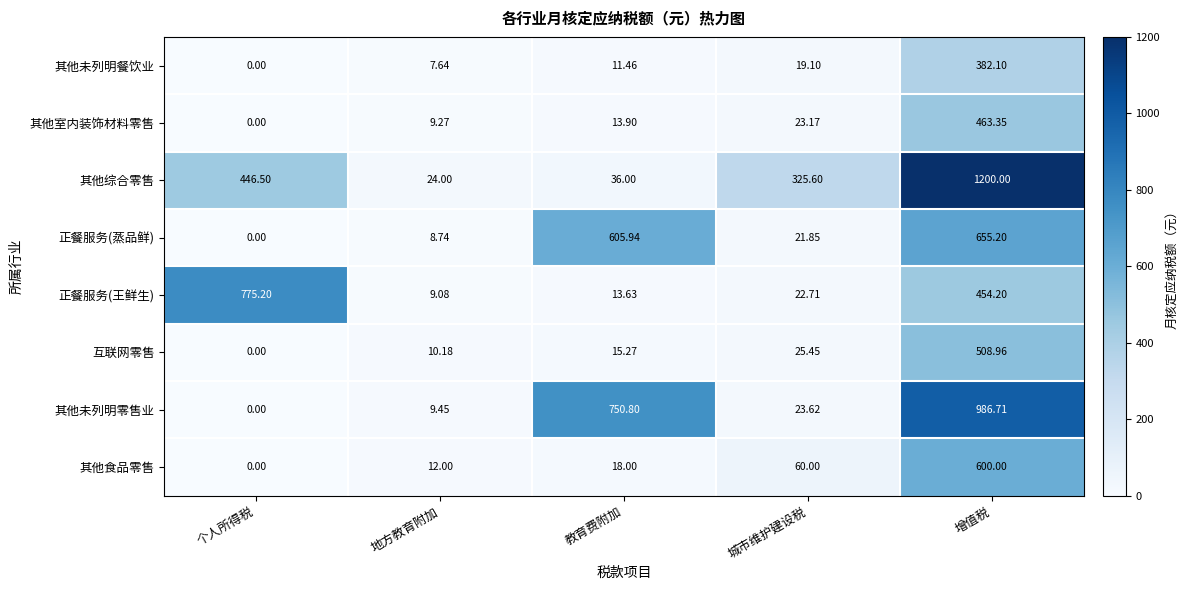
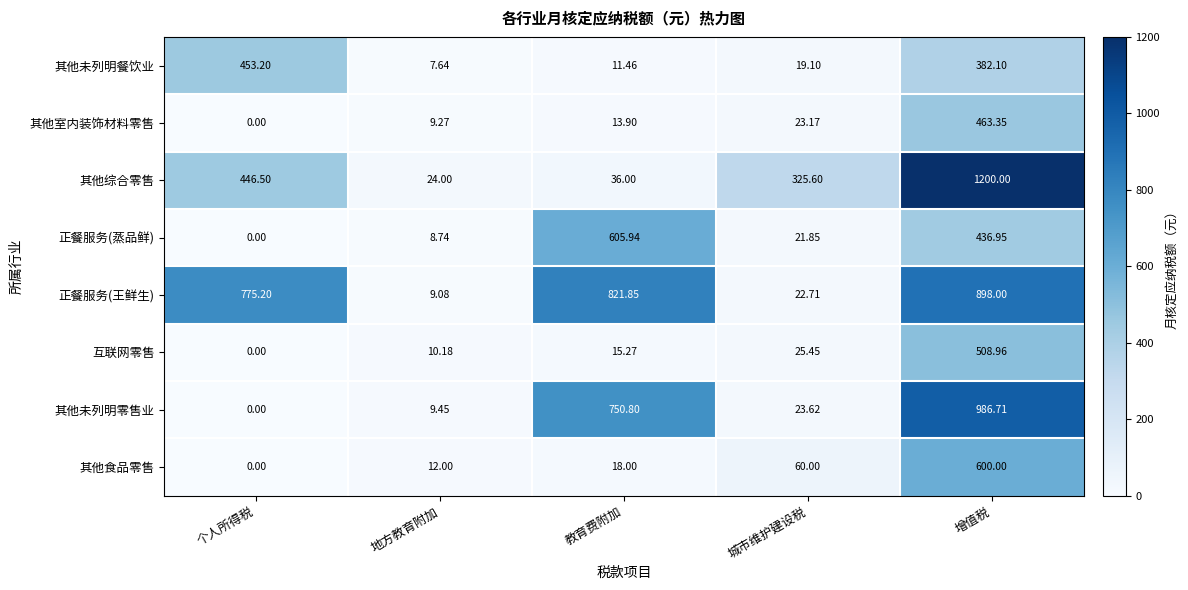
其他未列明餐饮业, 个人所得税: 0.00 -> 453.20
正餐服务(蒸品鲜), 增值税: 655.20 -> 436.95
正餐服务(王鲜生), 教育费附加: 13.63 -> 821.85
正餐服务(王鲜生), 增值税: 454.20 -> 898.00
